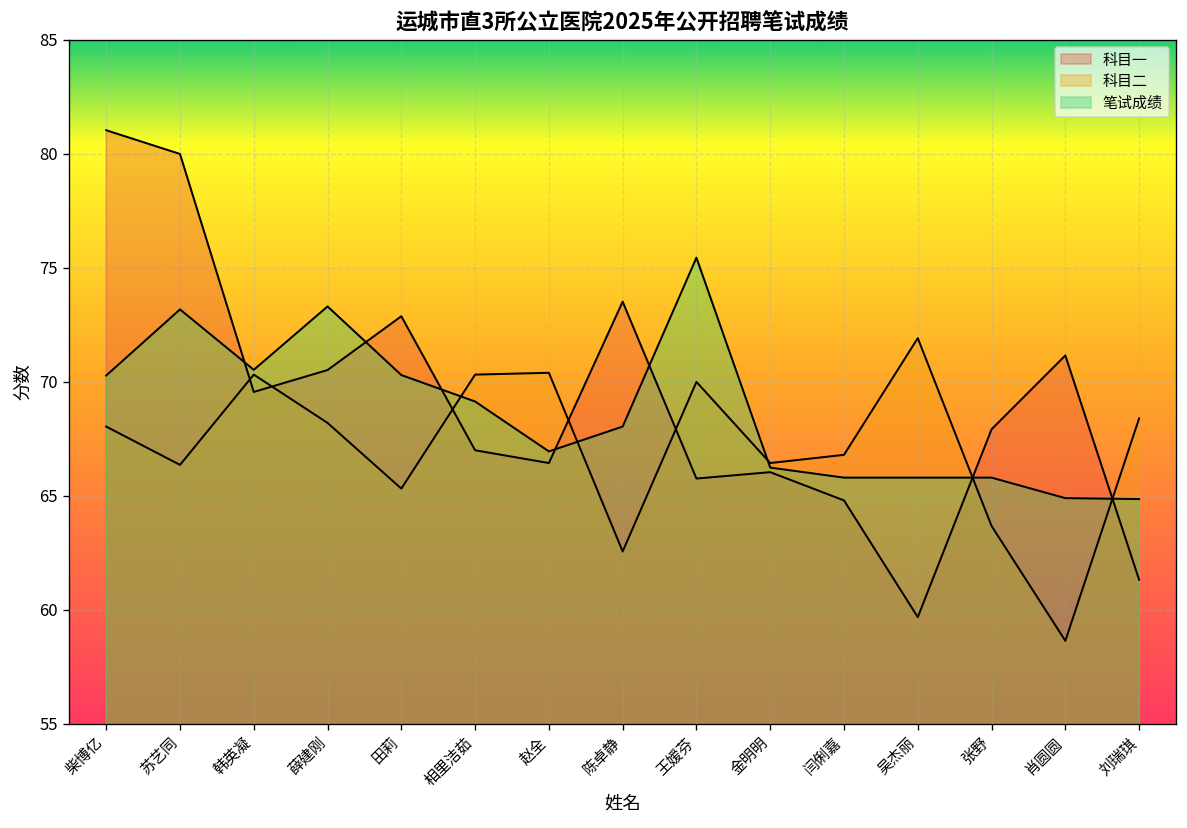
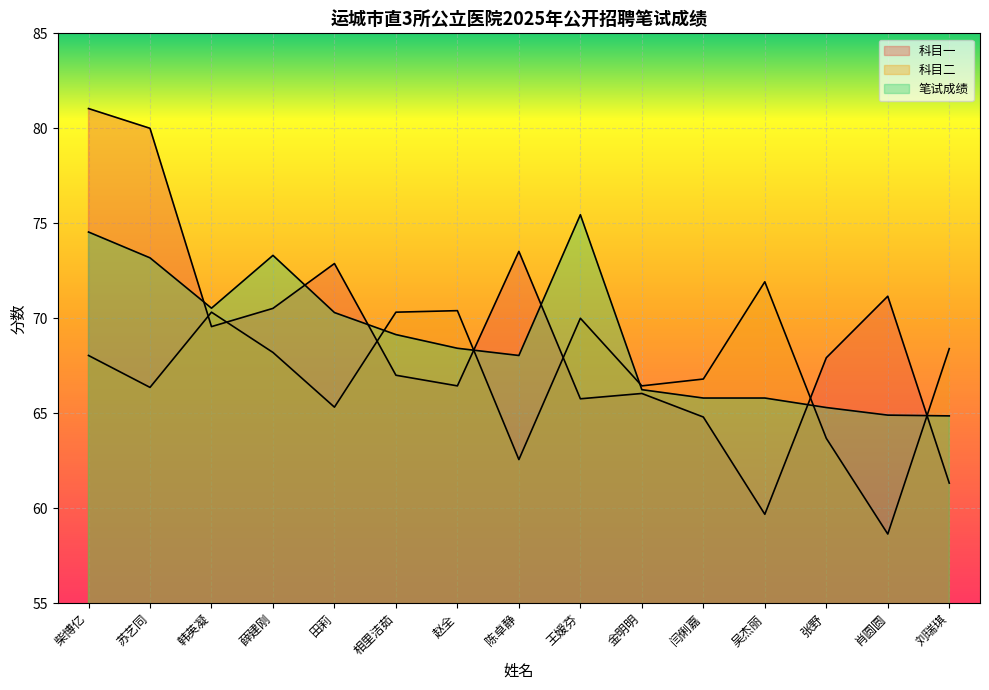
笔试成绩, 柴博亿: 70.3 -> 74.5
笔试成绩, 赵全: 67.0 -> 68.4
笔试成绩, 张野: 65.8 -> 65.3
